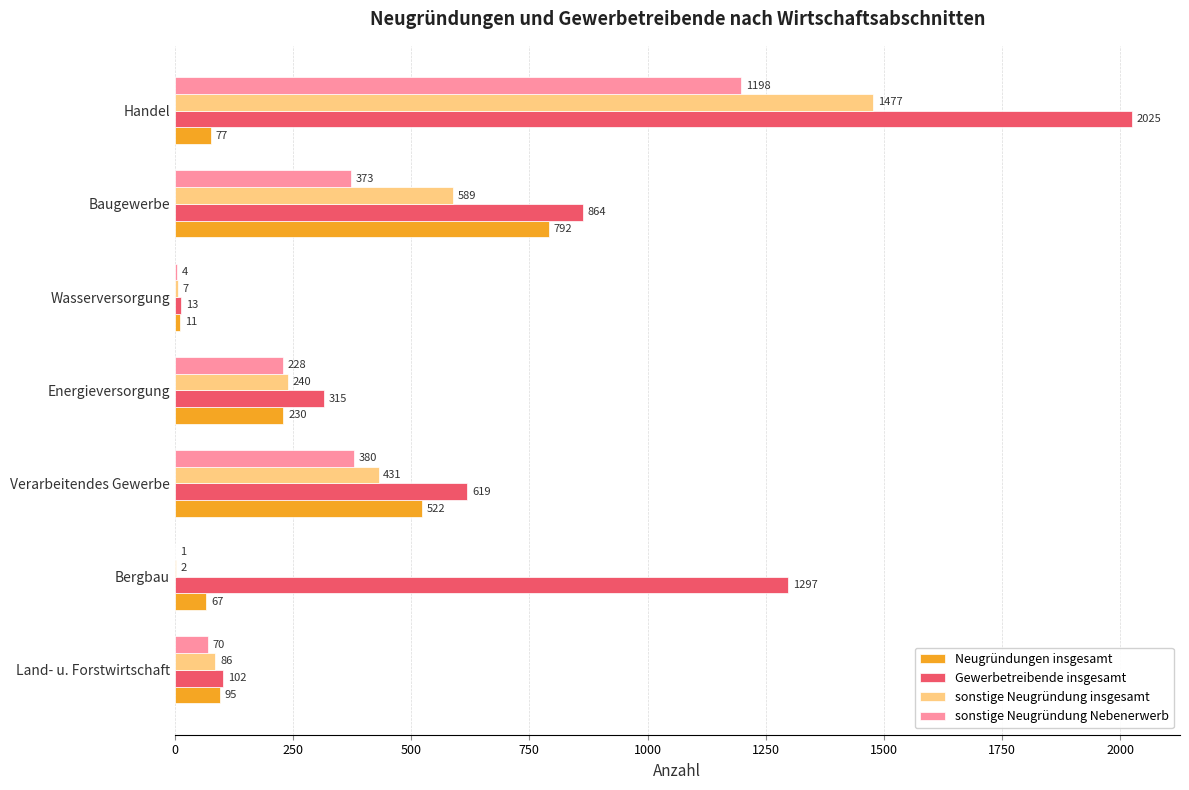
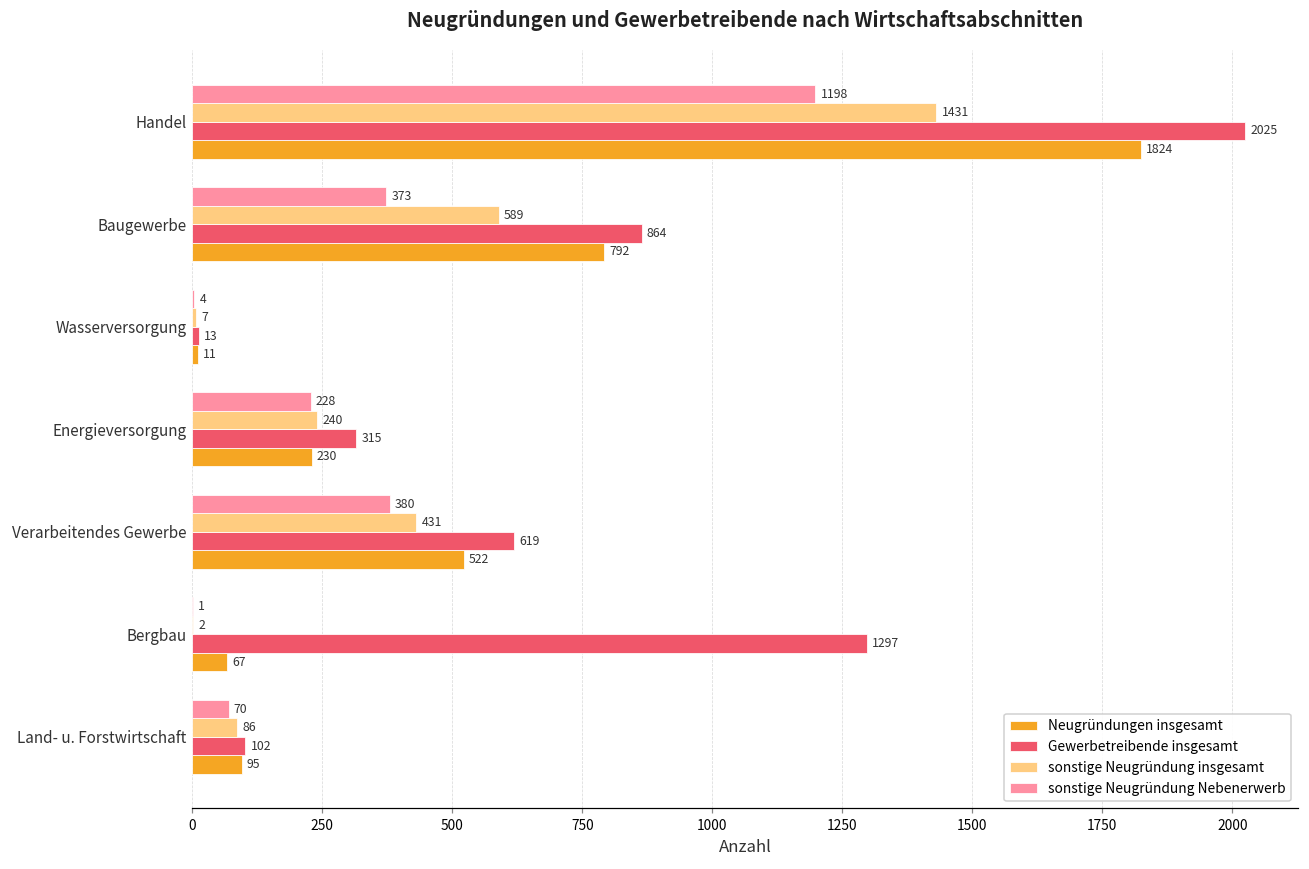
sonstige Neugründung insgesamt, Handel: 1477 -> 1431
Neugründungen insgesamt, Handel: 77 -> 1824
